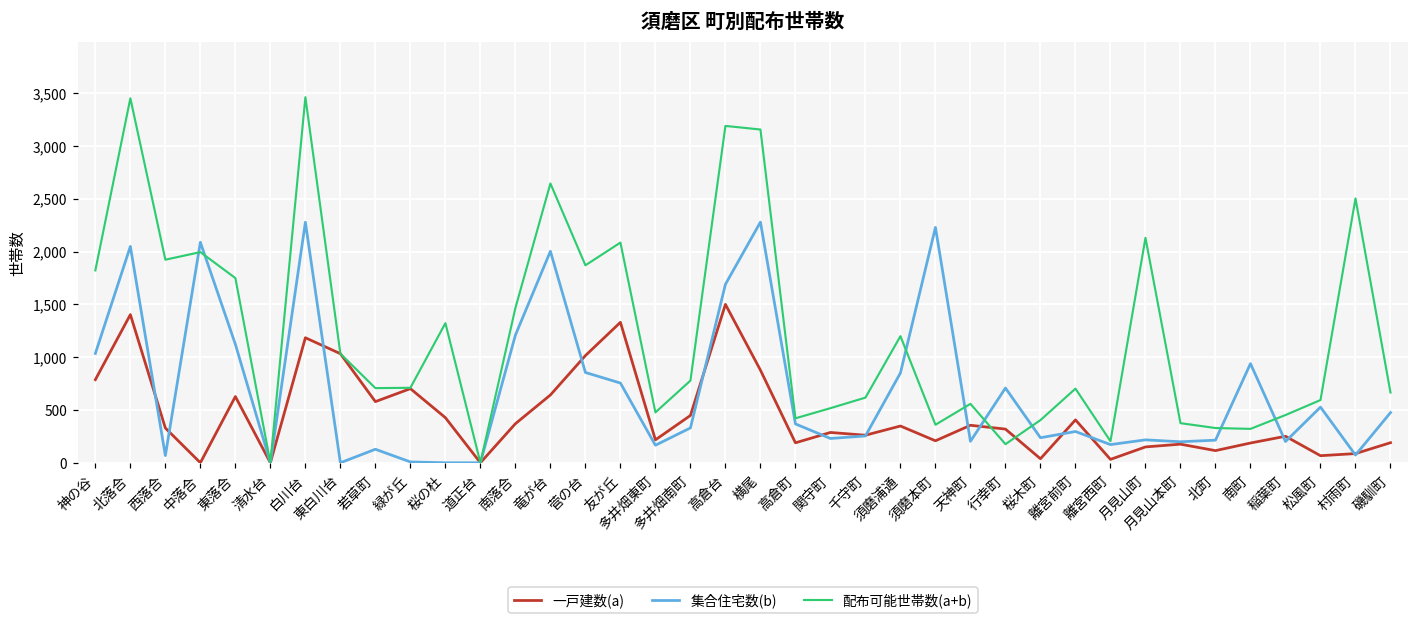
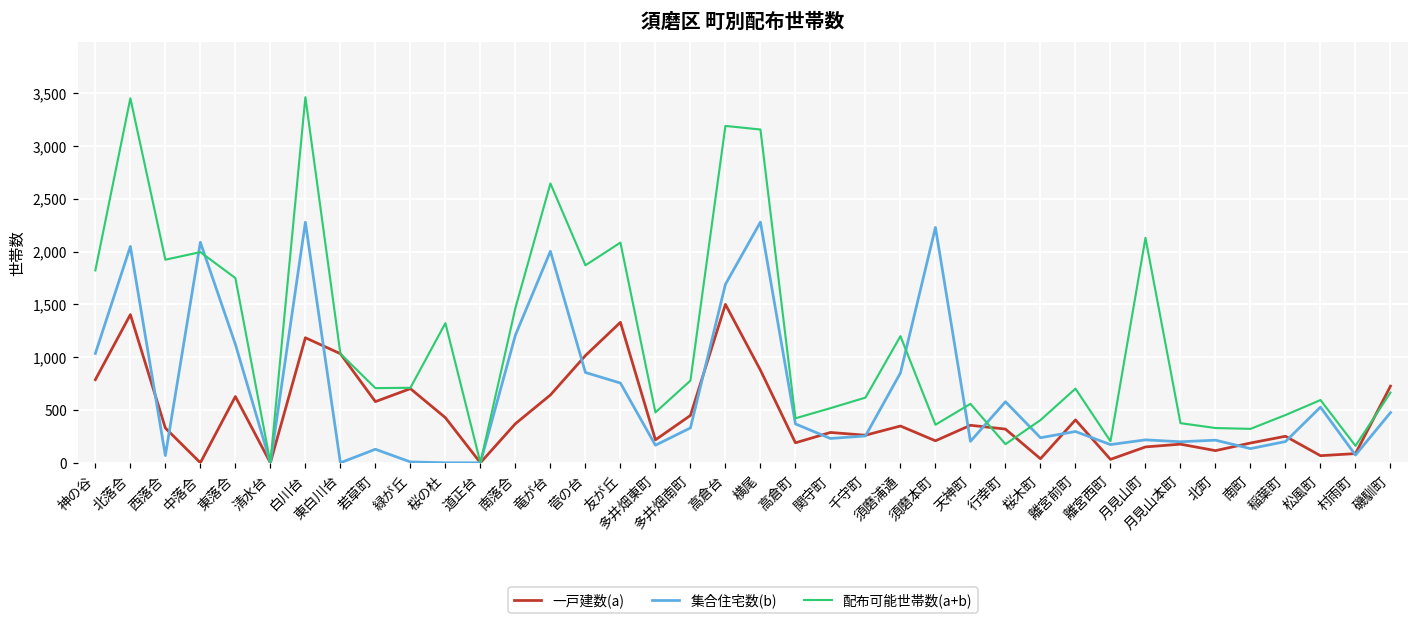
集合住宅数(b), 行幸町: 700 -> 600
集合住宅数(b), 南町: 900 -> 100
配布可能世帯数(a+b), 村雨町: 2,500 -> 200
一戸建数(a), 磯馴町: 200 -> 700
